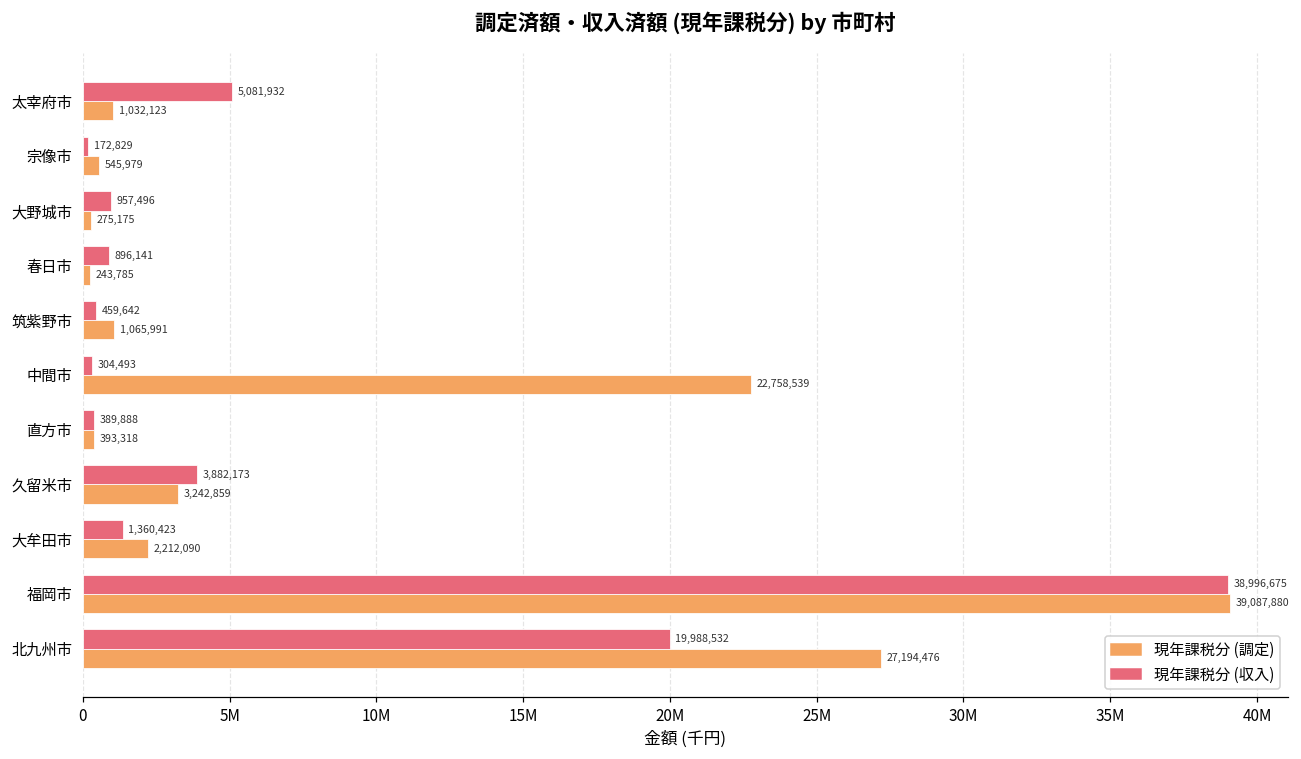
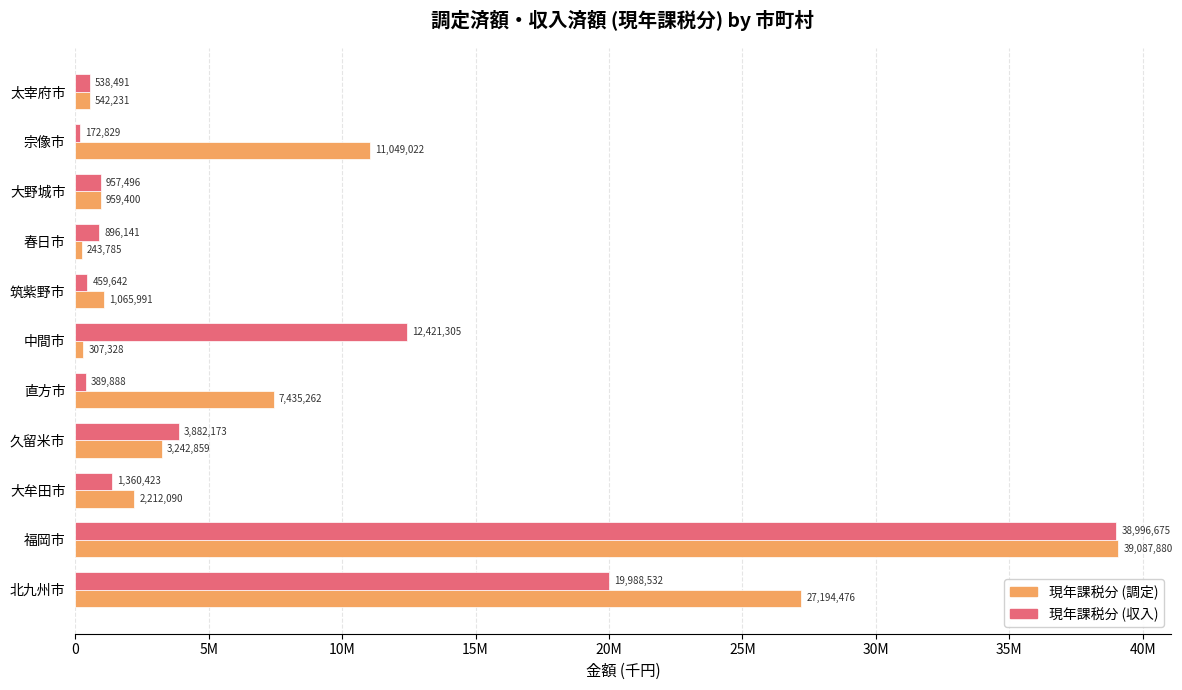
現年課税分 (収入), 太宰府市: 5,081,932 -> 538,491
現年課税分 (調定), 太宰府市: 1,032,123 -> 542,231
現年課税分 (調定), 宗像市: 545,979 -> 11,049,022
現年課税分 (調定), 大野城市: 275,175 -> 959,400
現年課税分 (収入), 中間市: 304,493 -> 12,421,305
現年課税分 (調定), 中間市: 22,758,539 -> 307,328
現年課税分 (調定), 直方市: 393,318 -> 7,435,262
